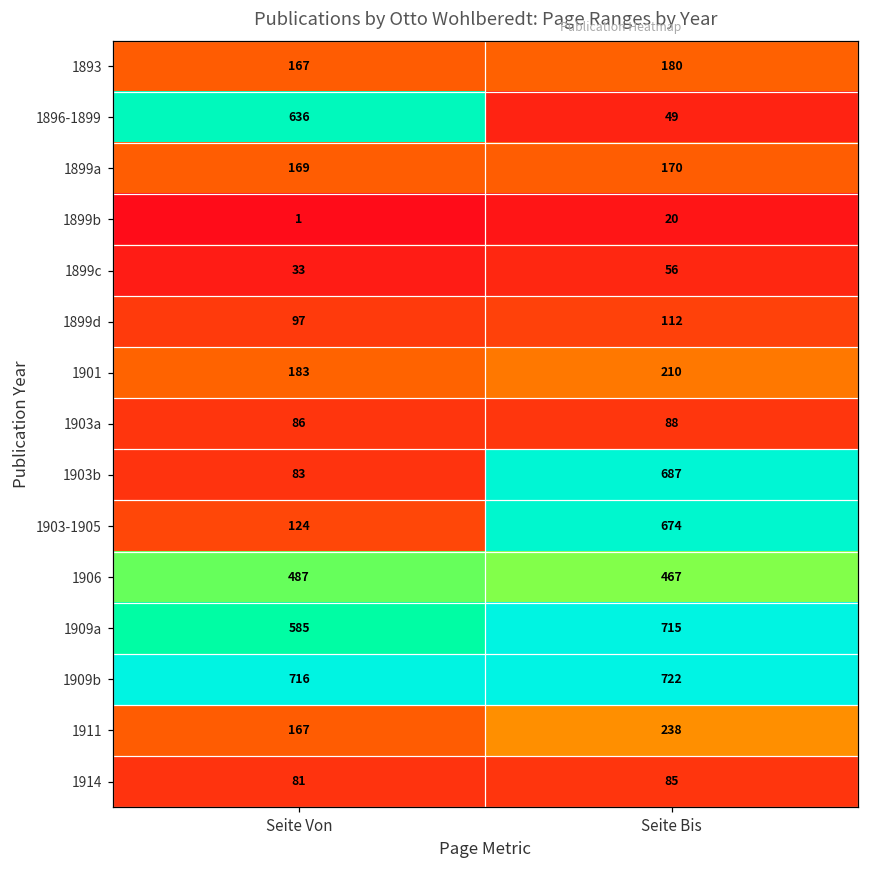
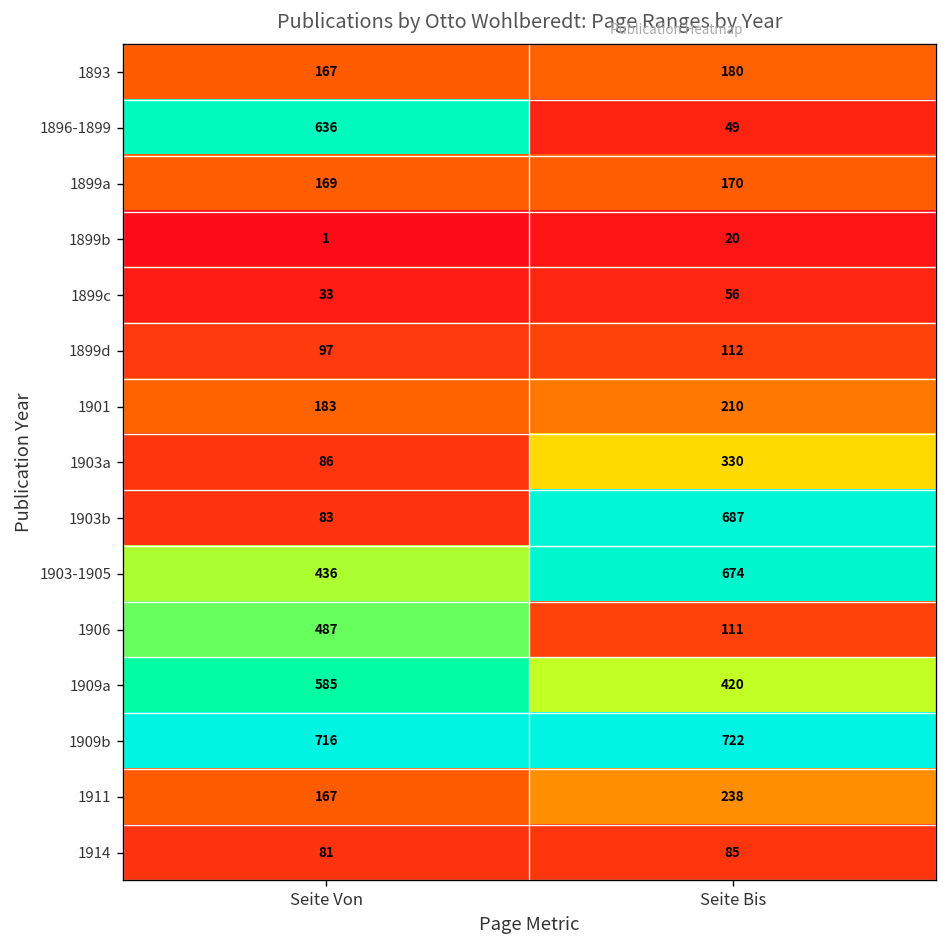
1903a, Seite Bis: 88 -> 330
1903-1905, Seite Von: 124 -> 436
1906, Seite Bis: 467 -> 111
1909a, Seite Bis: 715 -> 420
